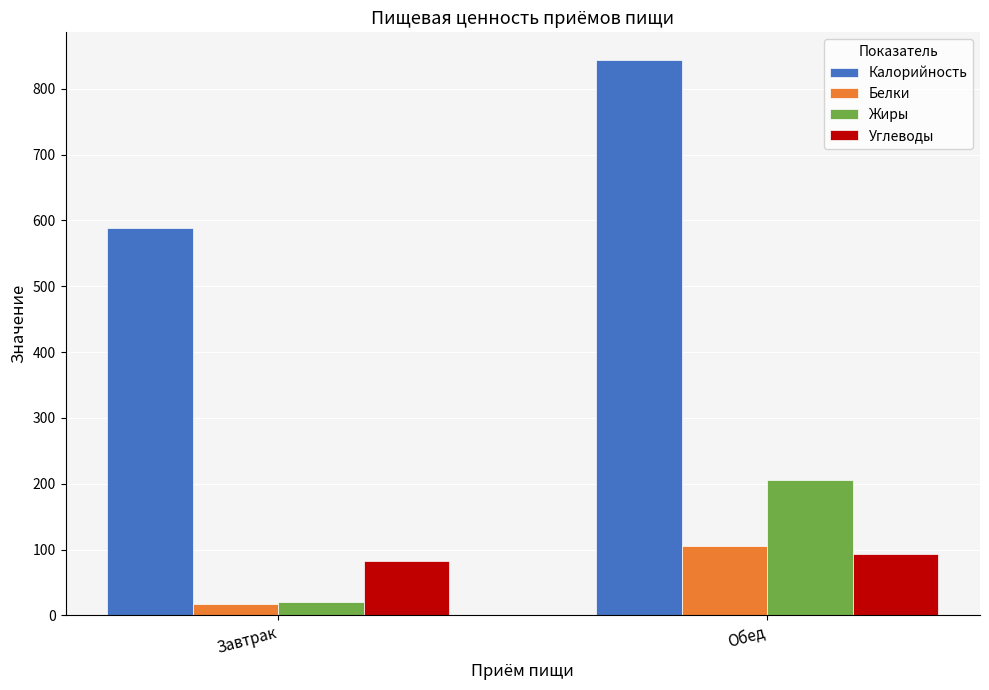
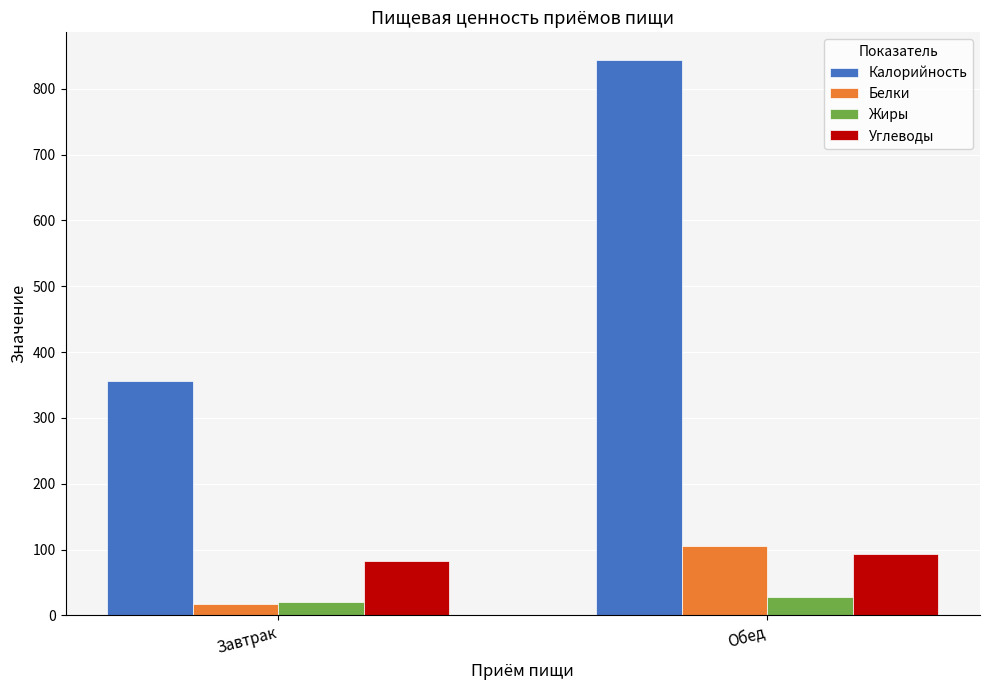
Калорийность, Завтрак: 590 -> 360
Жиры, Обед: 210 -> 30
